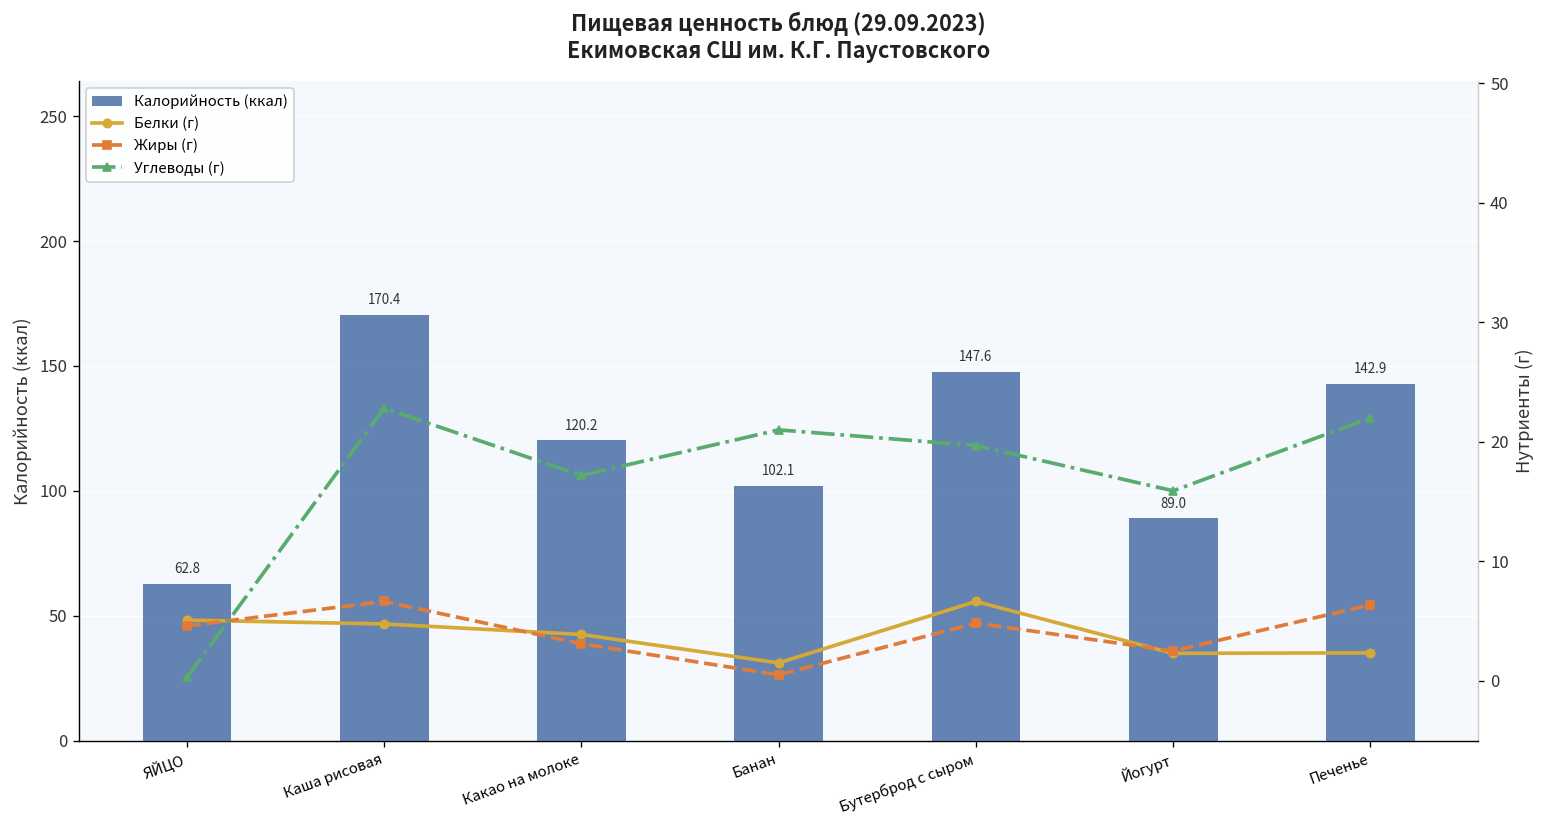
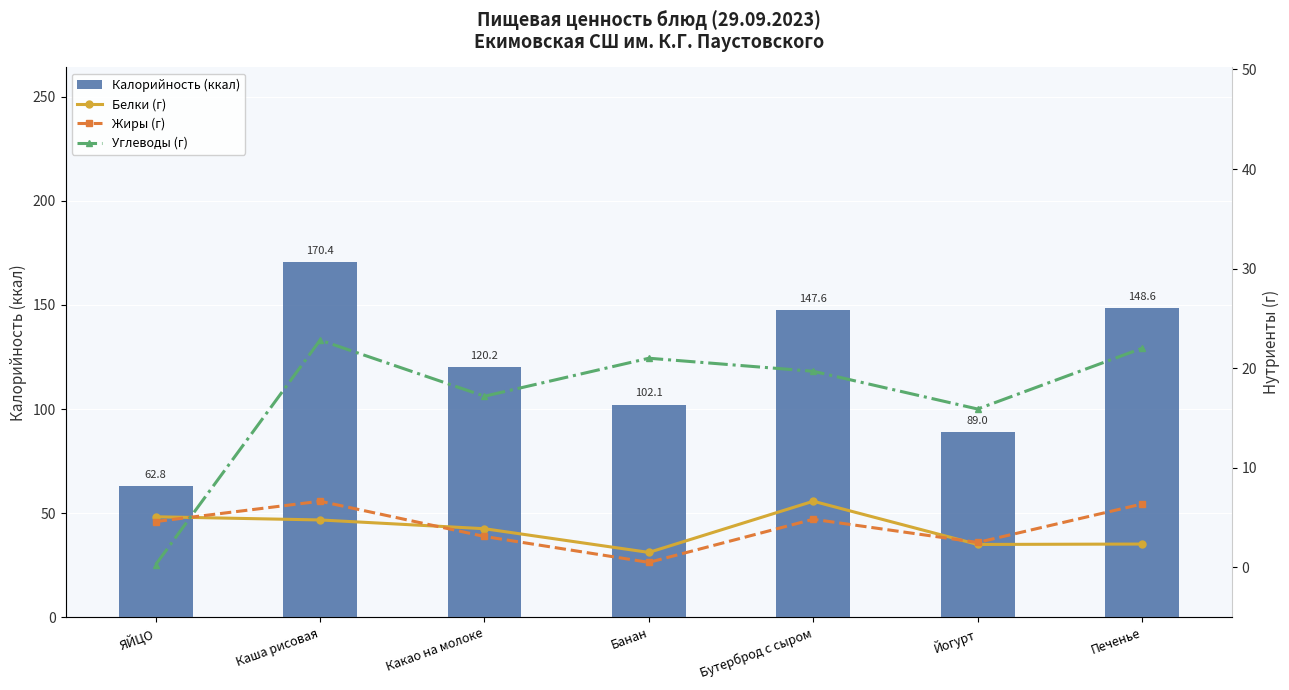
Калорийность (ккал), Печенье: 142.9 -> 148.6
